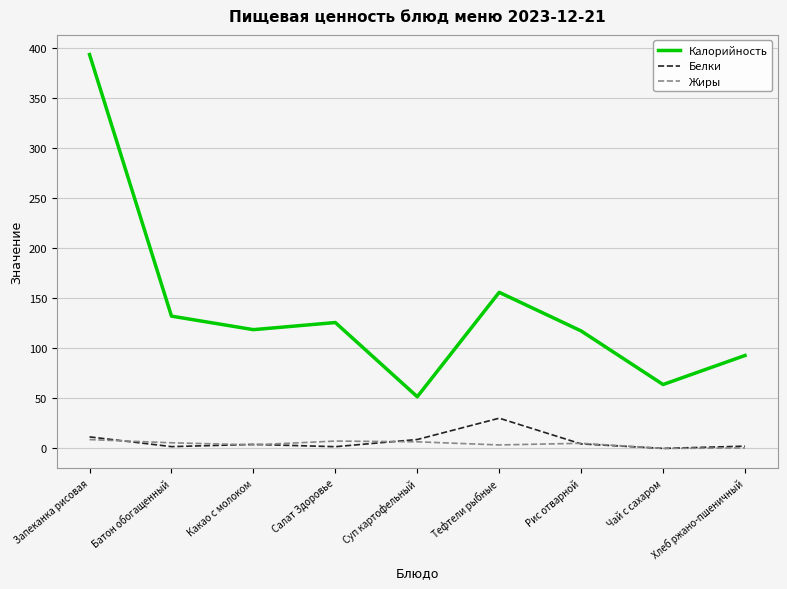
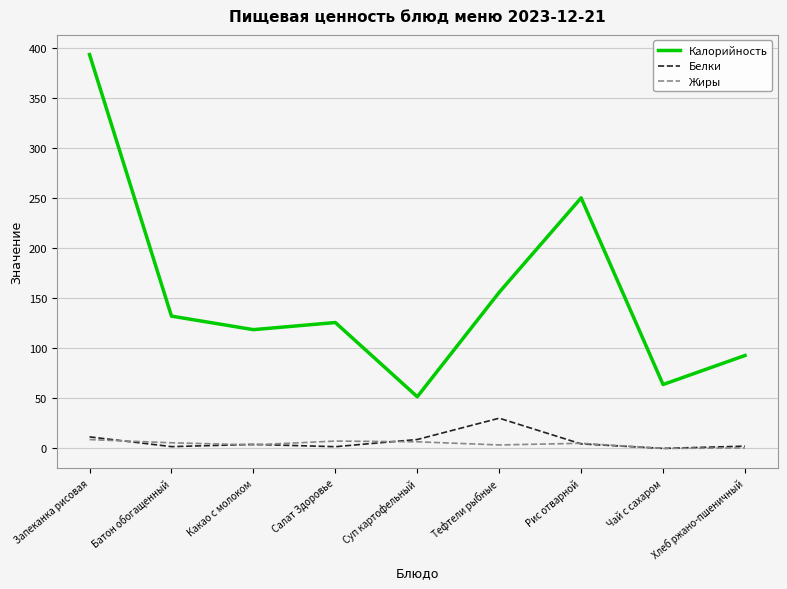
Калорийность, Рис отварной: 117 -> 250
